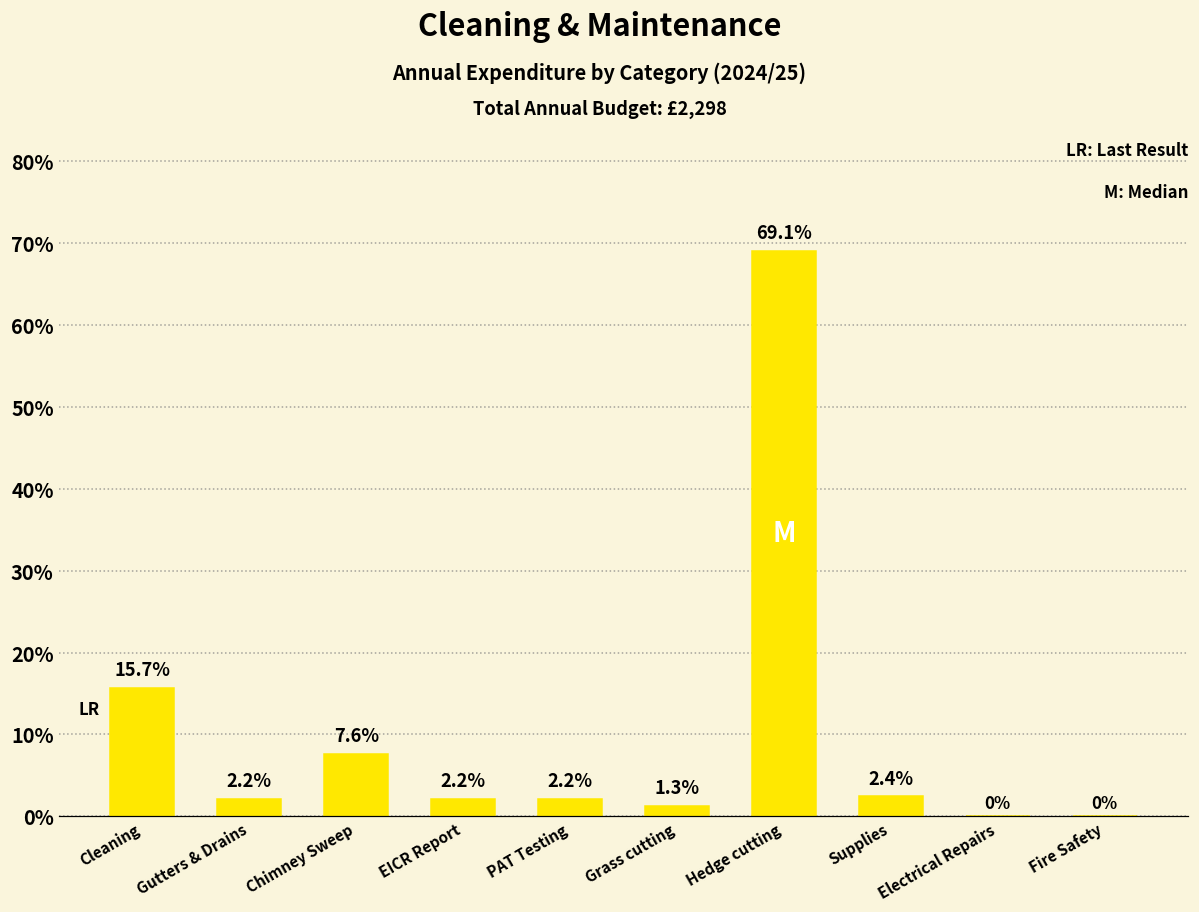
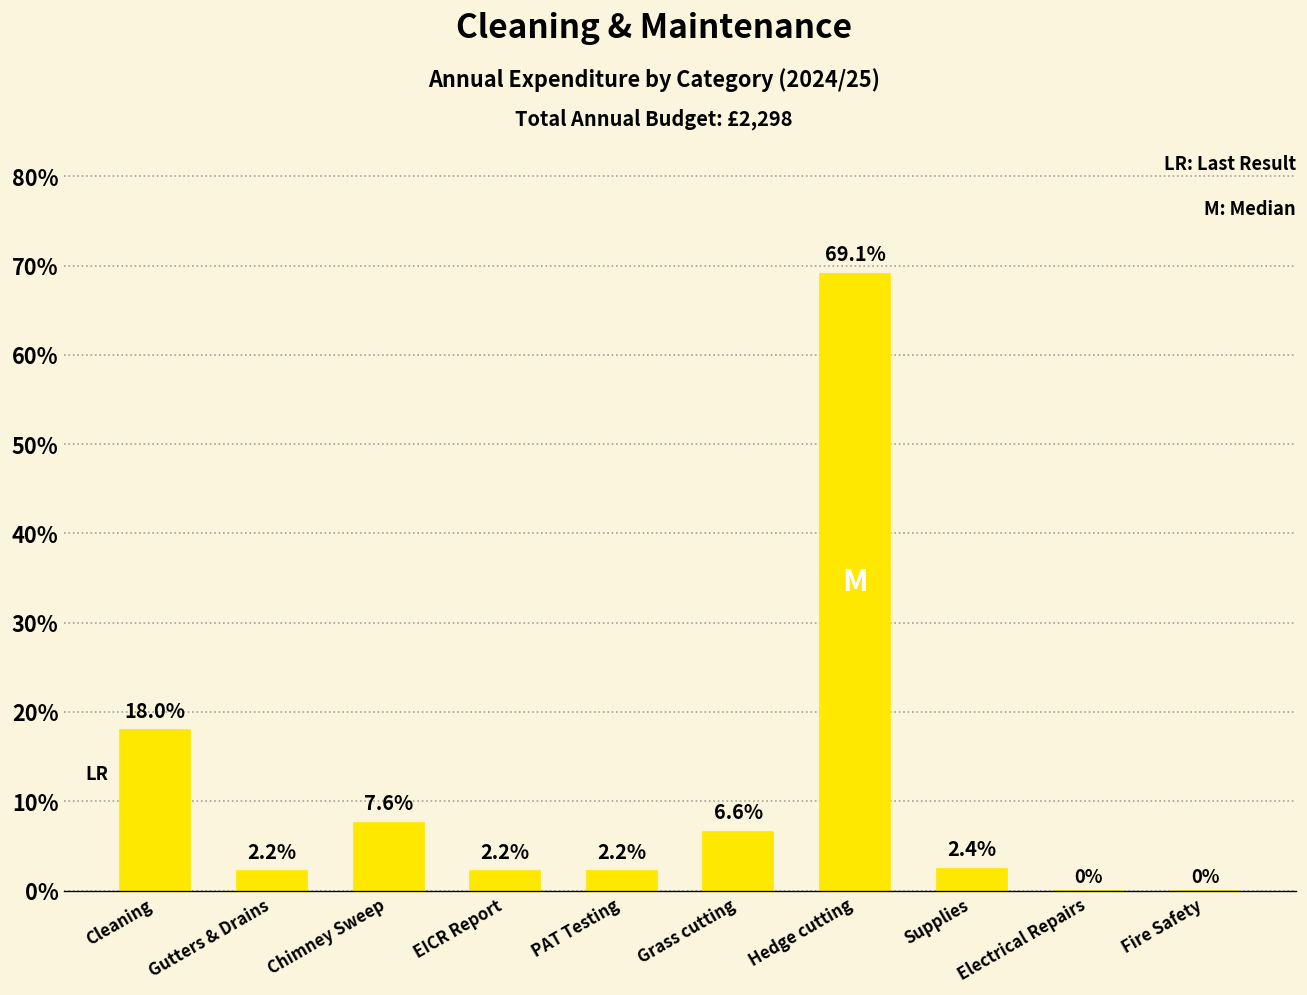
Cleaning: 15.7% -> 18.0%
Grass cutting: 1.3% -> 6.6%
